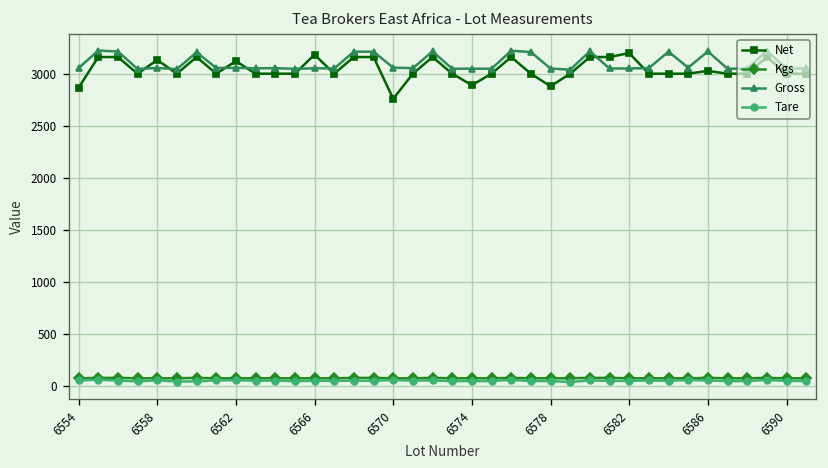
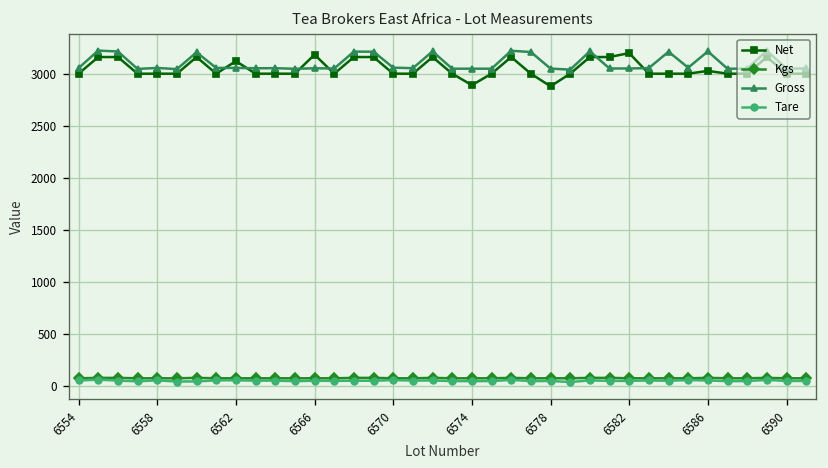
Net, 6554: 2900 -> 3000
Net, 6558: 3100 -> 3000
Net, 6570: 2800 -> 3000
